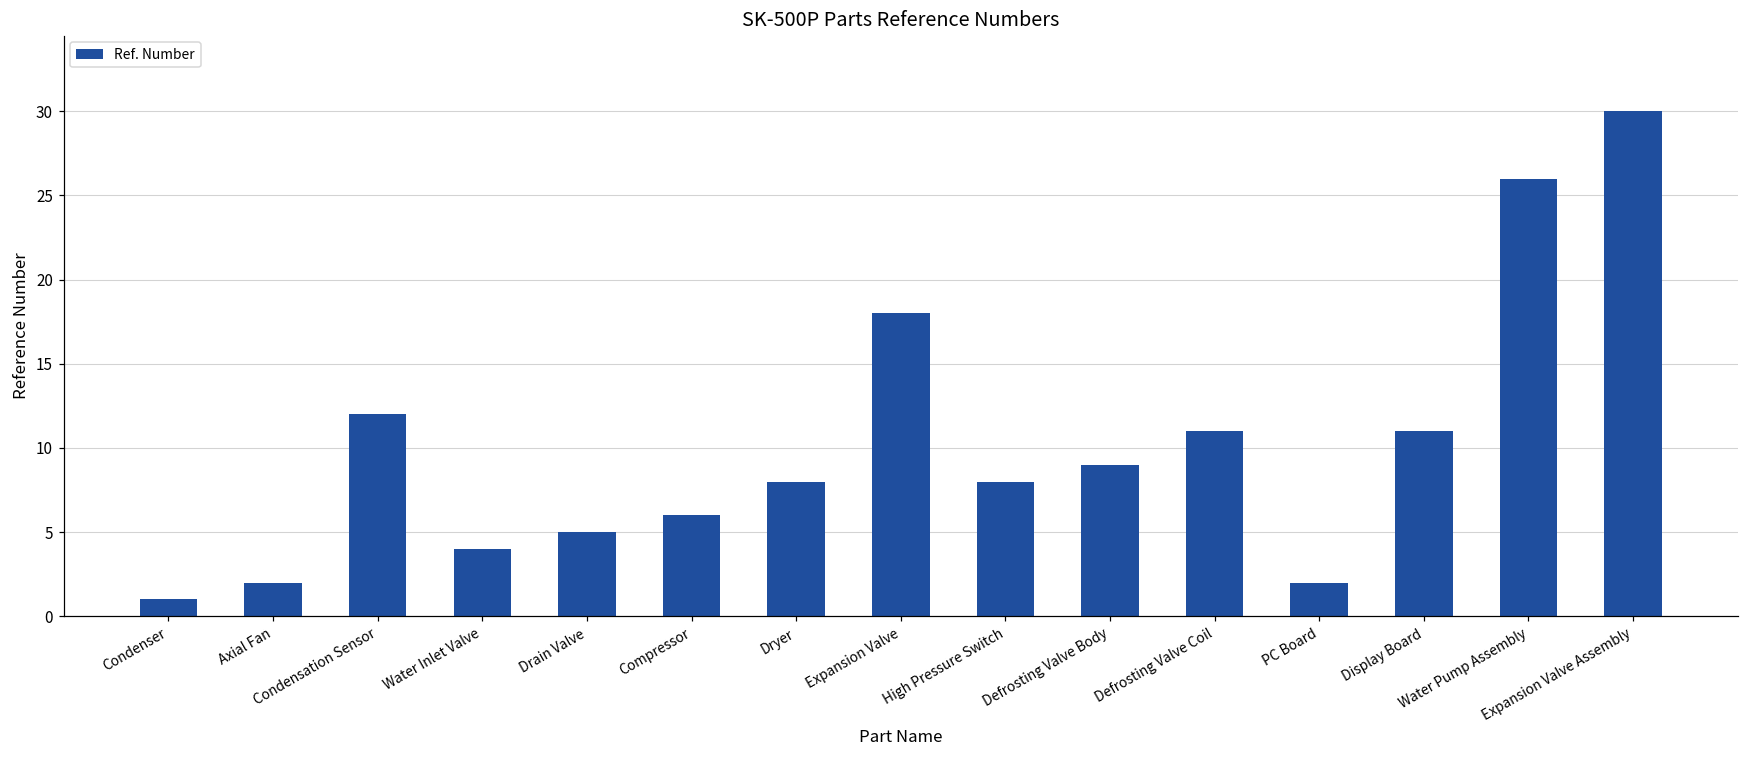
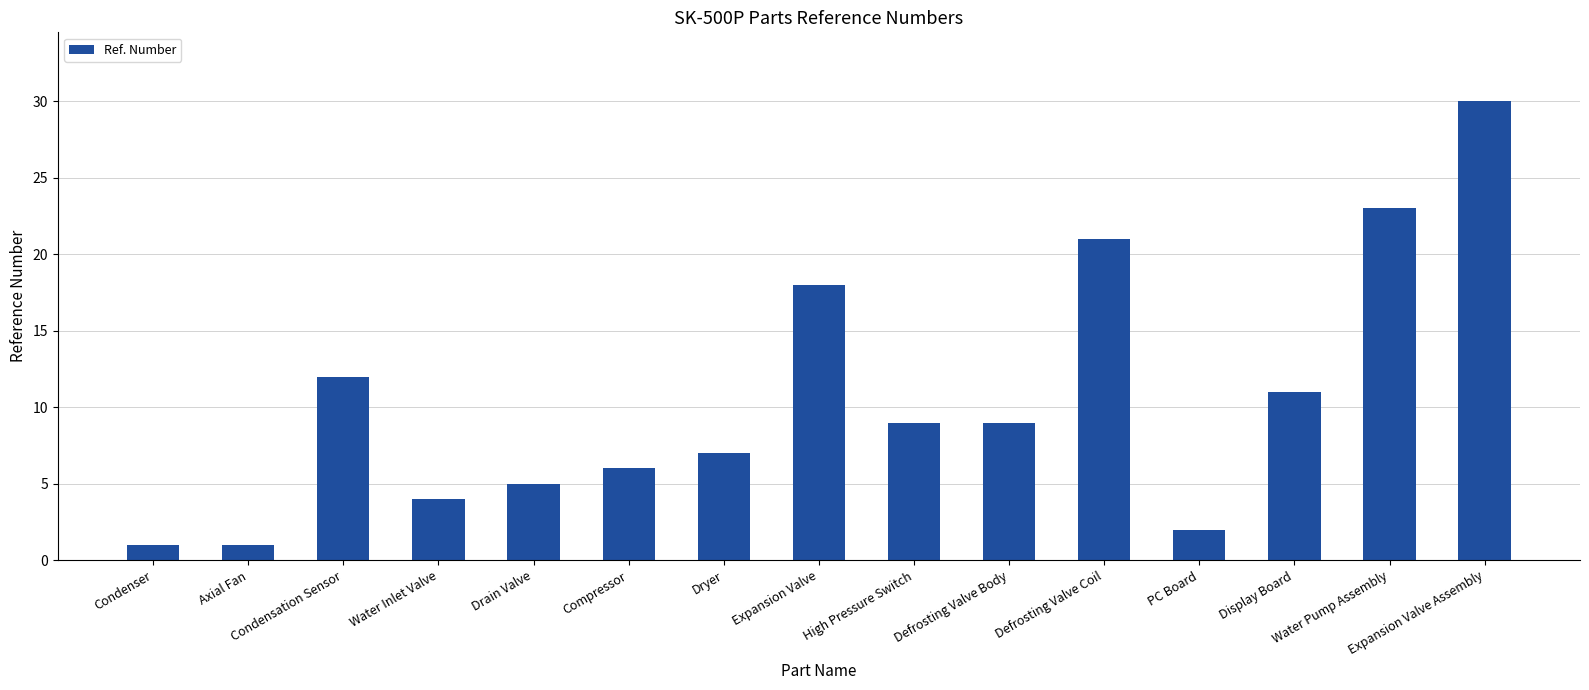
Axial Fan: 2 -> 1
Dryer: 8 -> 7
High Pressure Switch: 8 -> 9
Defrosting Valve Coil: 11 -> 21
Water Pump Assembly: 26 -> 23
